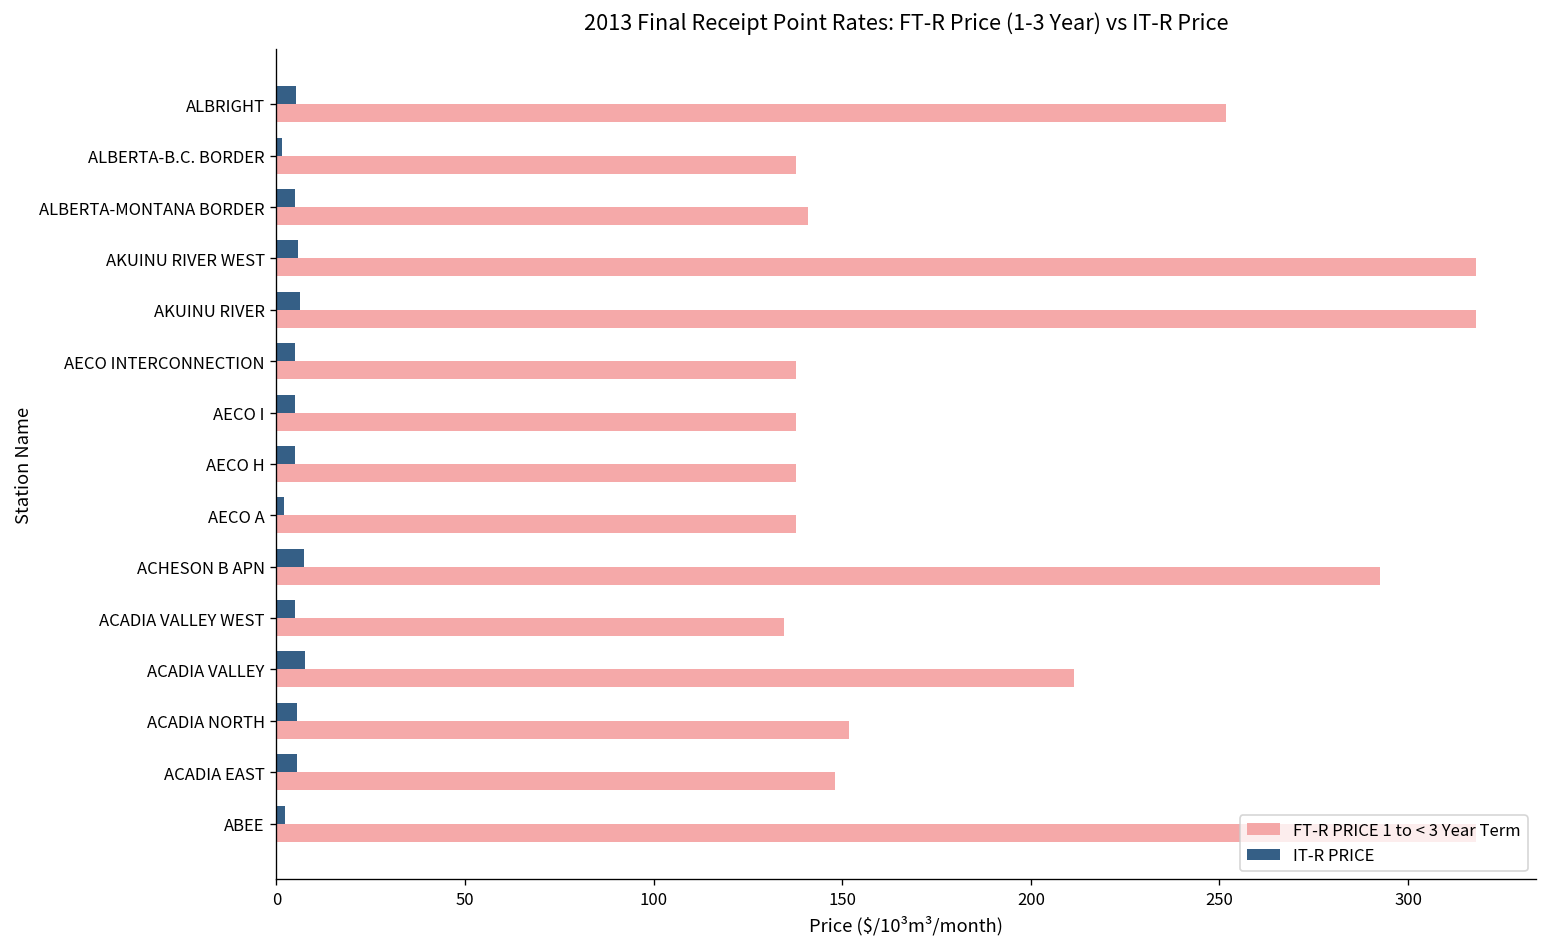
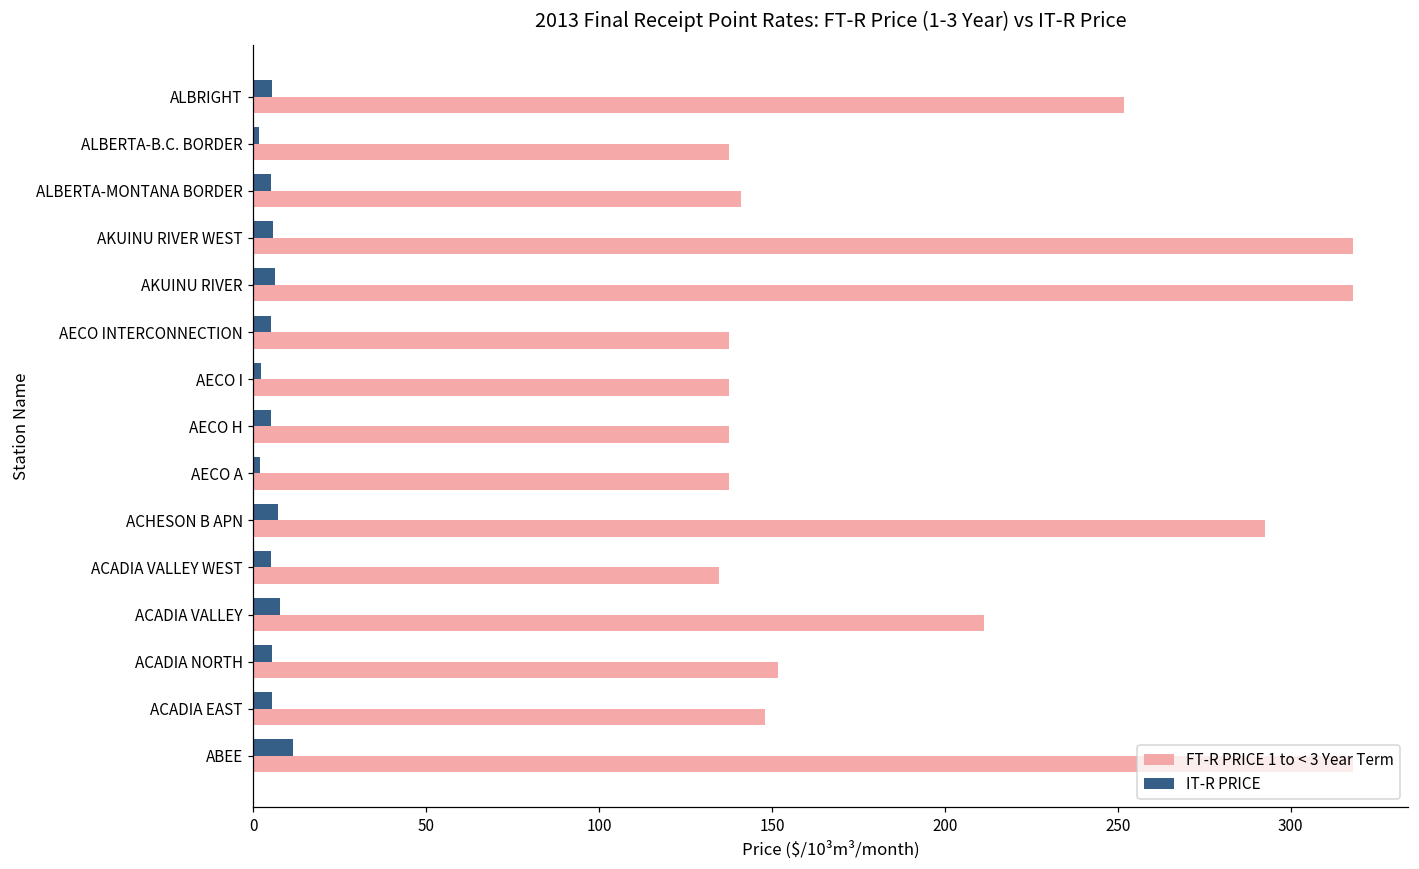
IT-R PRICE, AECO I: 5 -> 2
IT-R PRICE, ABEE: 2 -> 11
